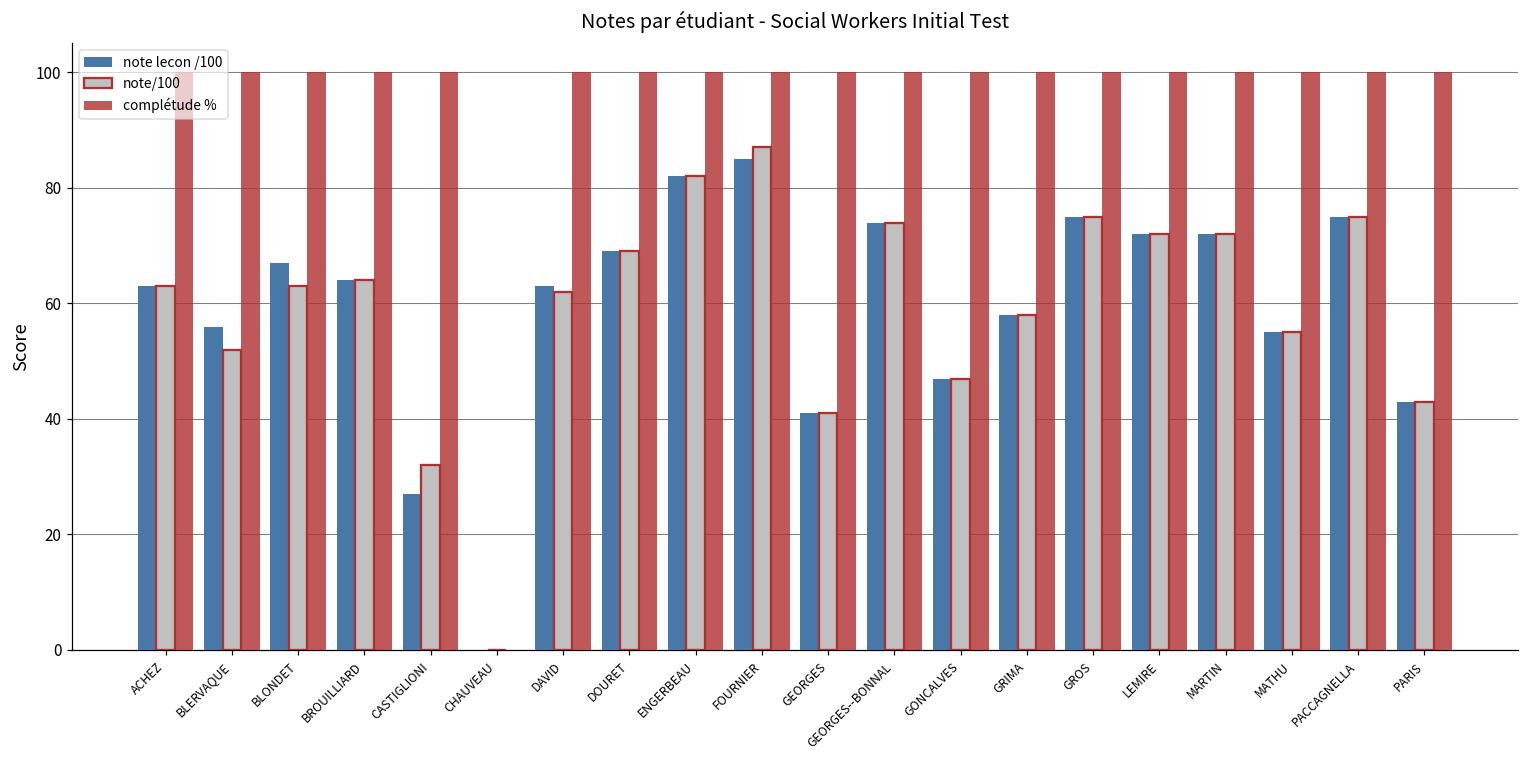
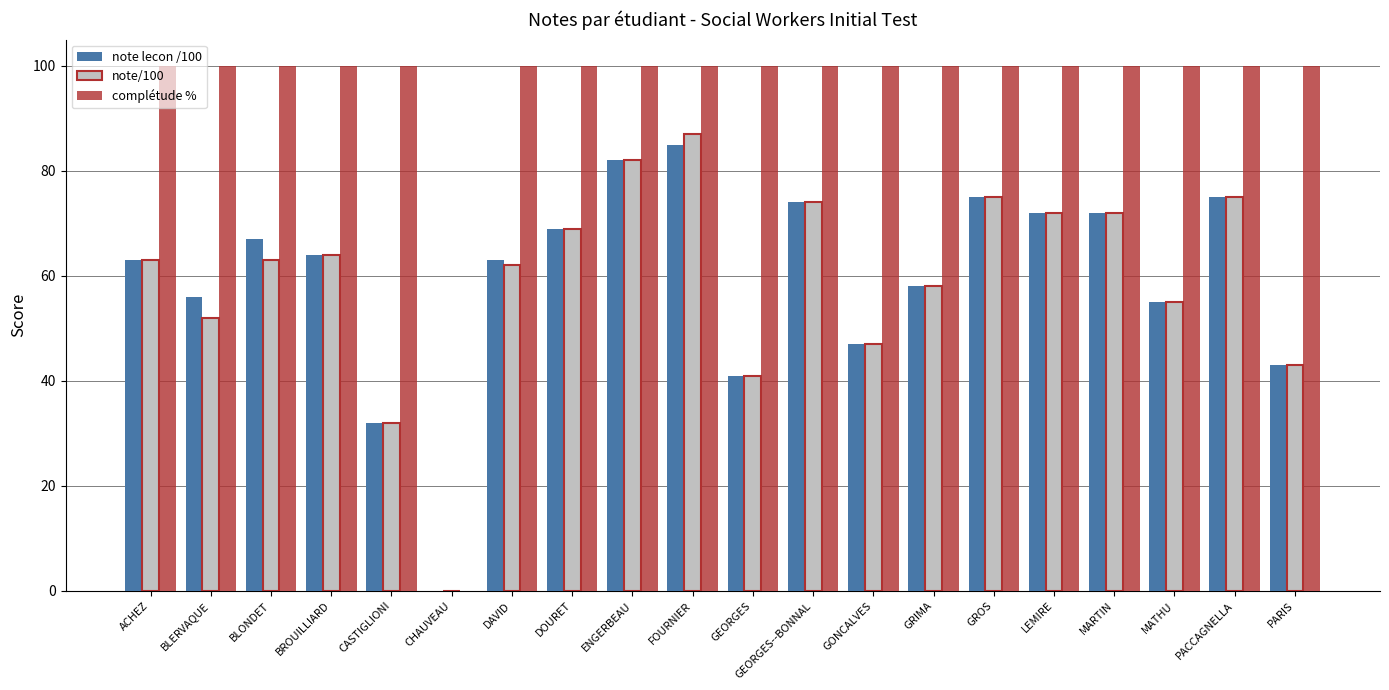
note lecon /100, CASTIGLIONI: 27 -> 32
